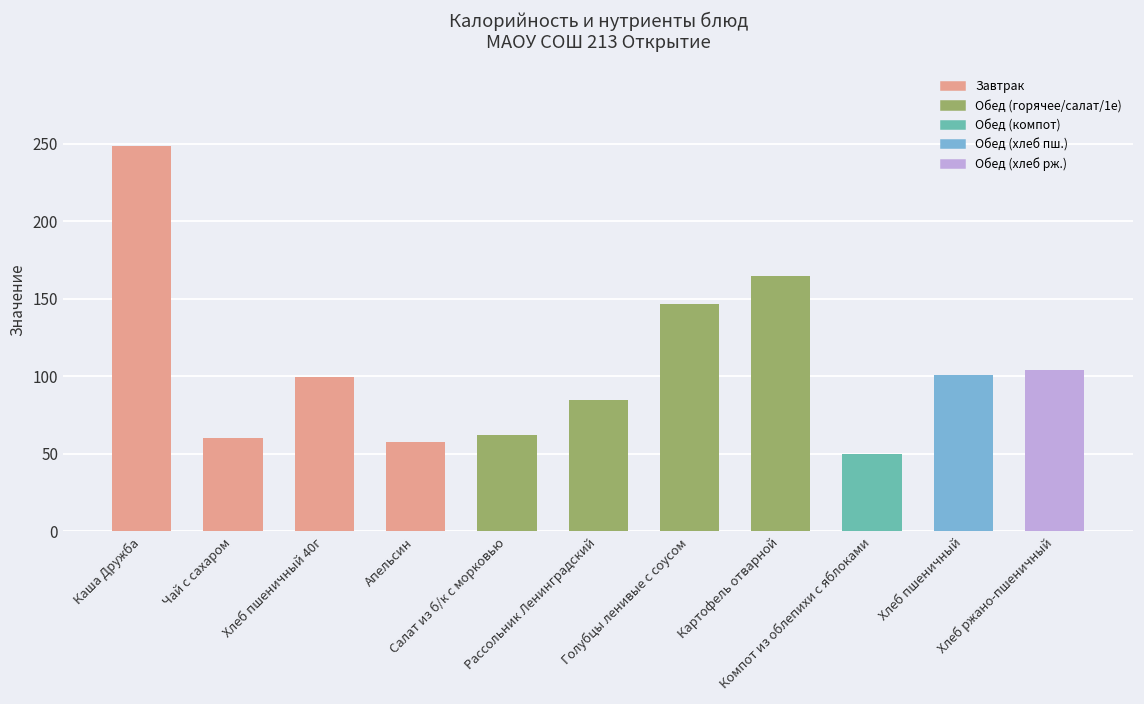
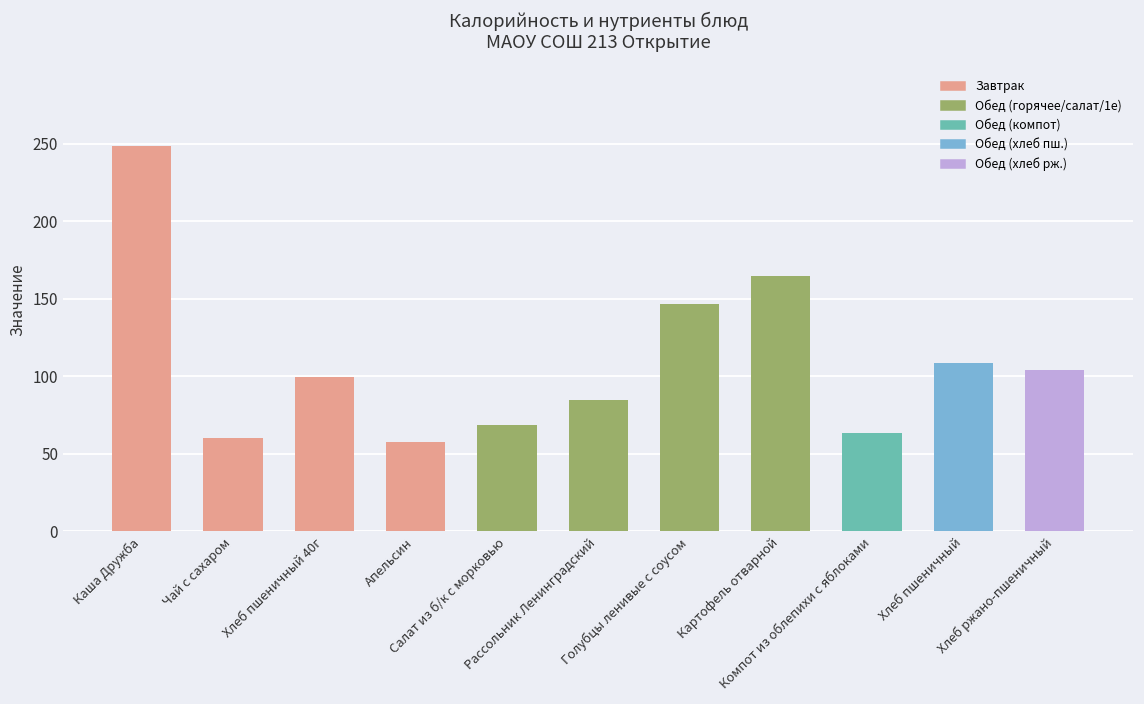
Салат из б/к с морковью: 62 -> 68
Компот из облепихи с яблоками: 50 -> 63
Хлеб пшеничный: 101 -> 109
